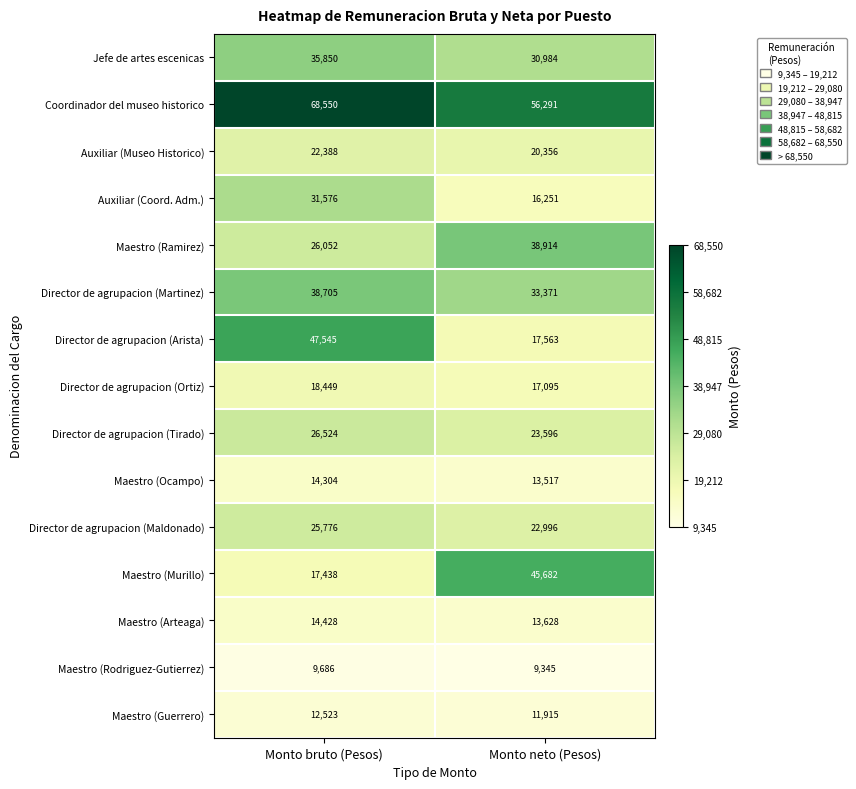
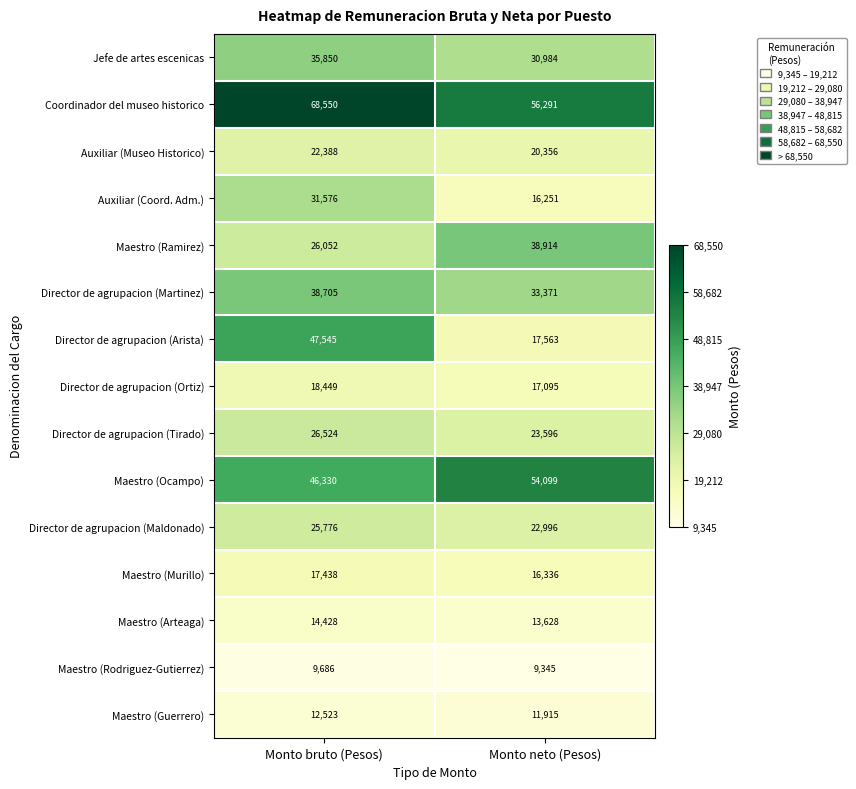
Maestro (Ocampo), Monto bruto (Pesos): 14,304 -> 46,330
Maestro (Ocampo), Monto neto (Pesos): 13,517 -> 54,099
Maestro (Murillo), Monto neto (Pesos): 45,682 -> 16,336
